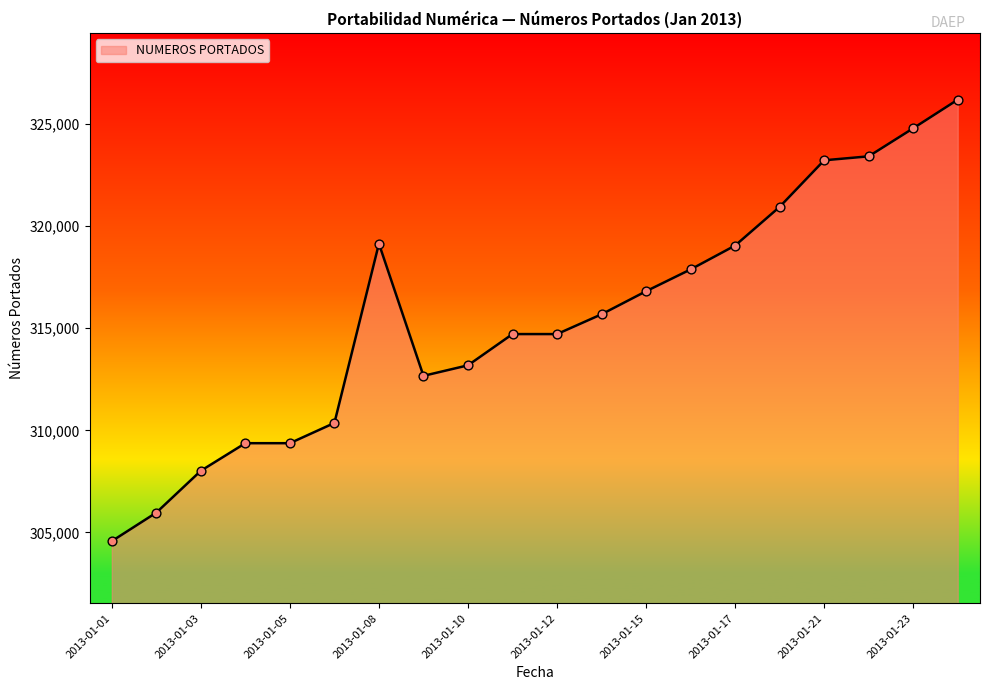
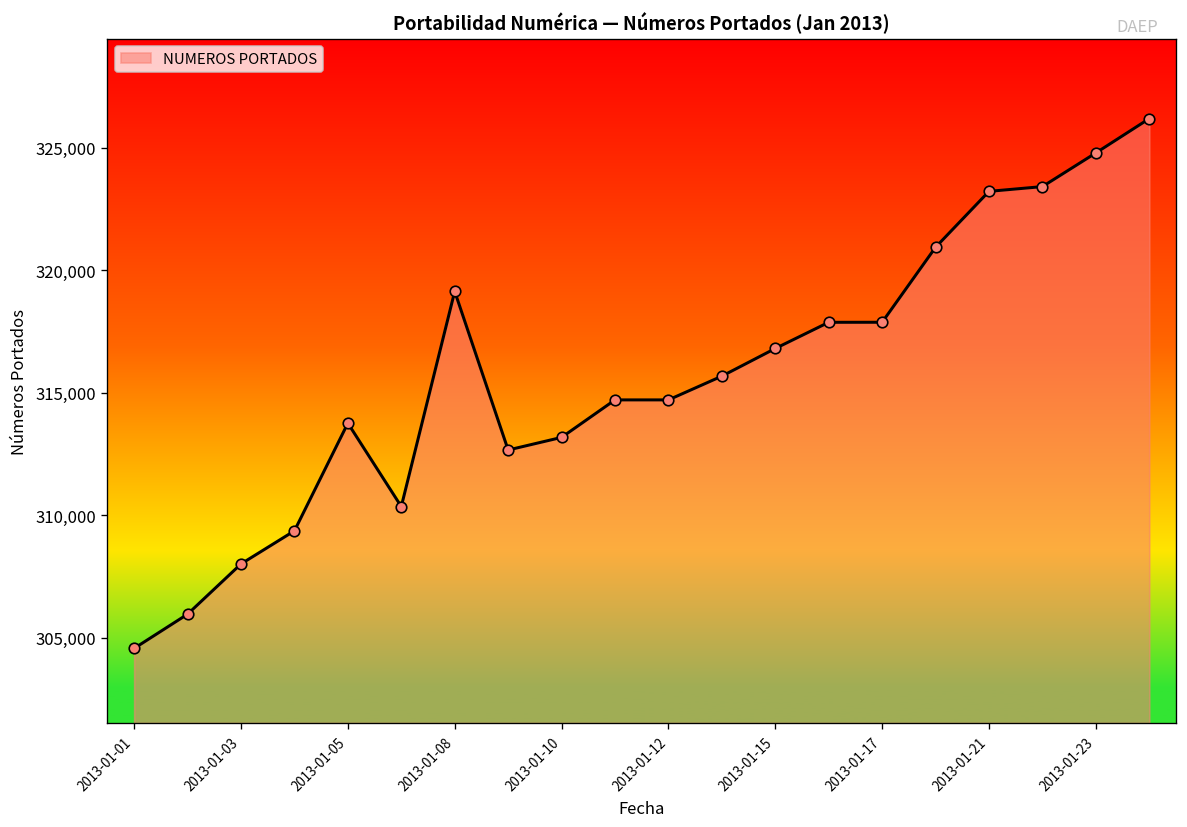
2013-01-05: 309,400 -> 313,800
2013-01-17: 319,000 -> 317,900
